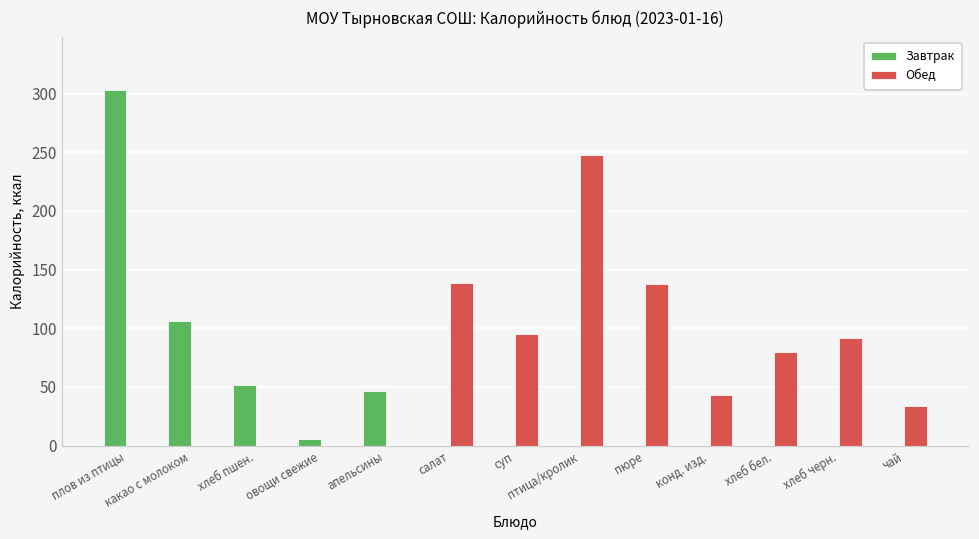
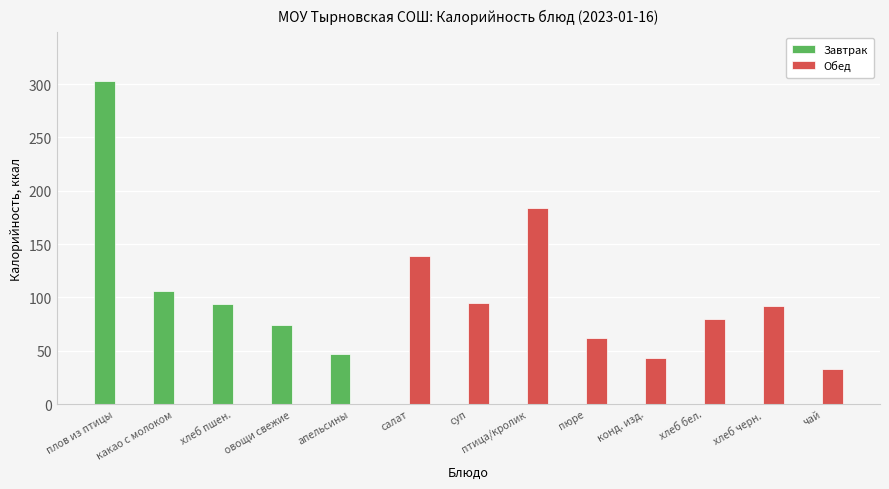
Завтрак, хлеб пшен.: 51 -> 94
Завтрак, овощи свежие: 6 -> 74
Обед, птица/кролик: 248 -> 184
Обед, пюре: 138 -> 62
